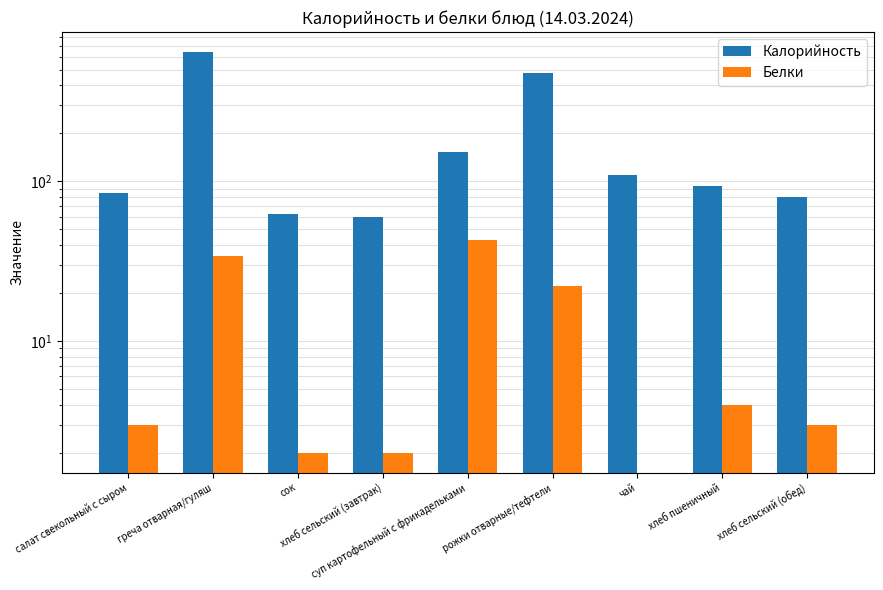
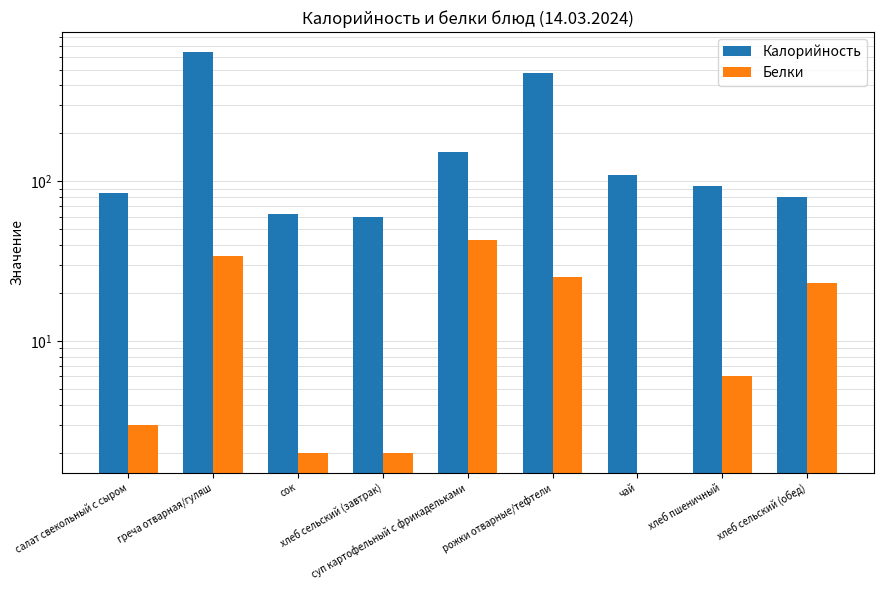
Белки, рожки отварные/тефтели: 22 -> 25
Белки, хлеб пшеничный: 4 -> 6
Белки, хлеб сельский (обед): 3 -> 23
